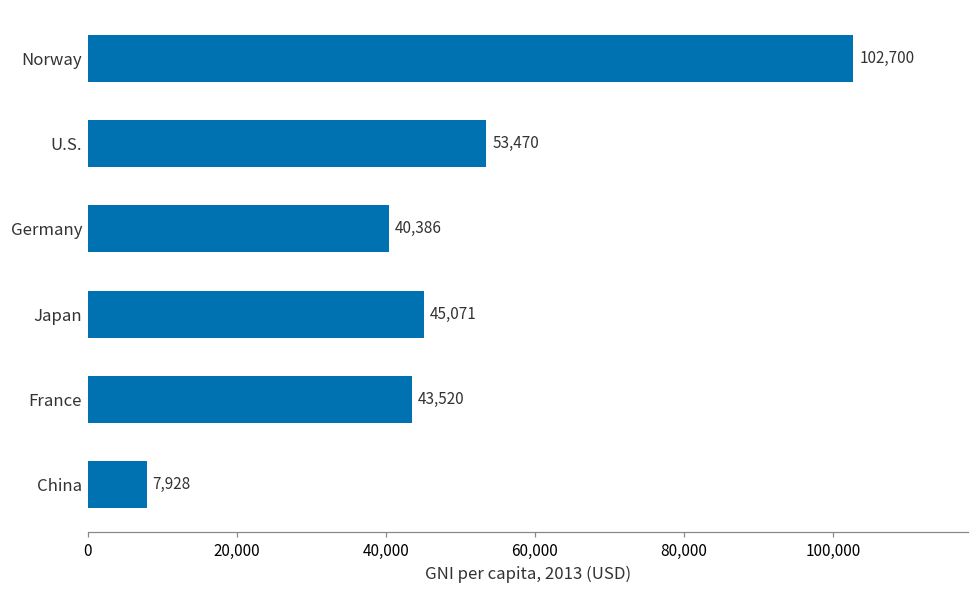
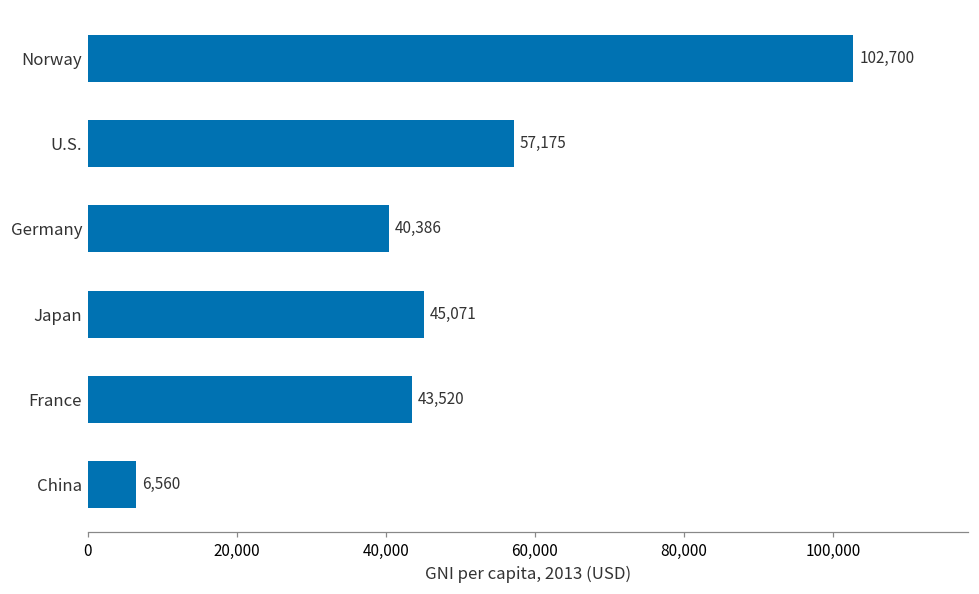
U.S.: 53,470 -> 57,175
China: 7,928 -> 6,560
